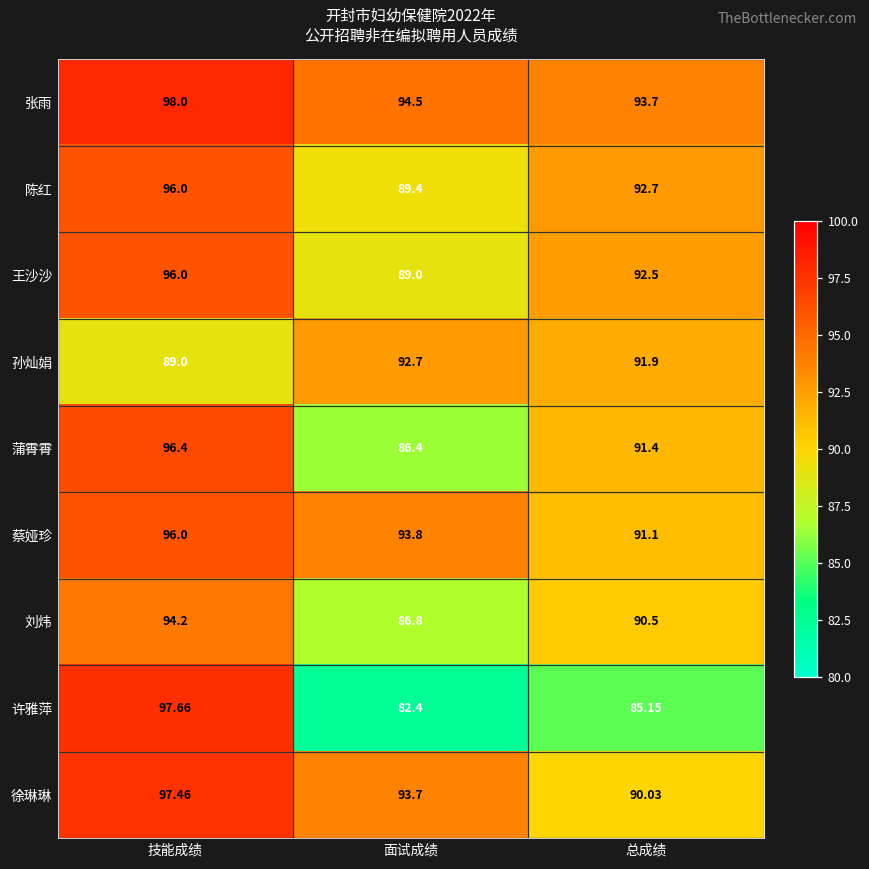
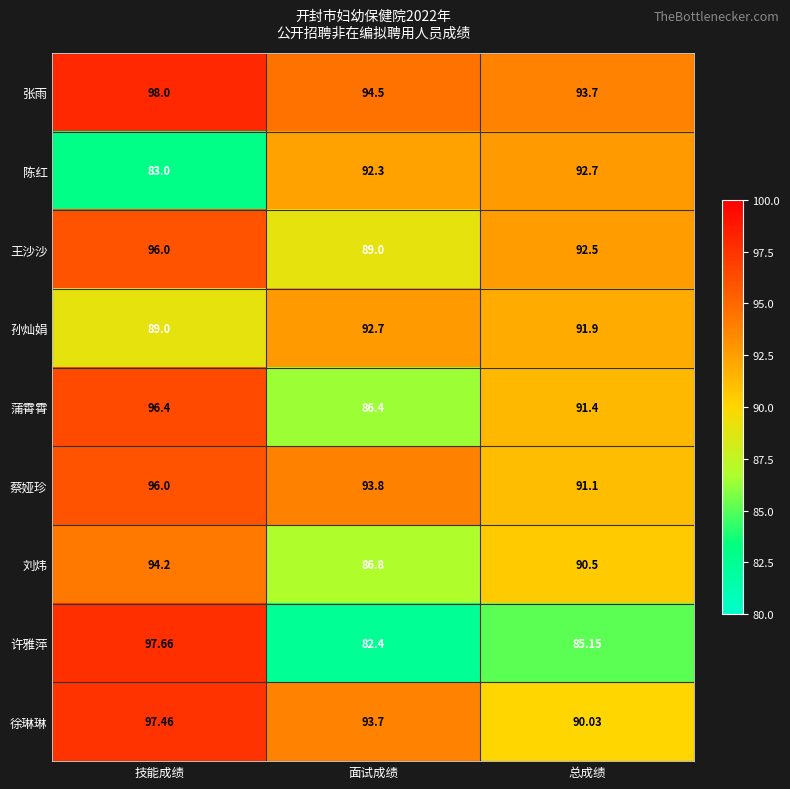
陈红, 技能成绩: 96.0 -> 83.0
陈红, 面试成绩: 89.4 -> 92.3
